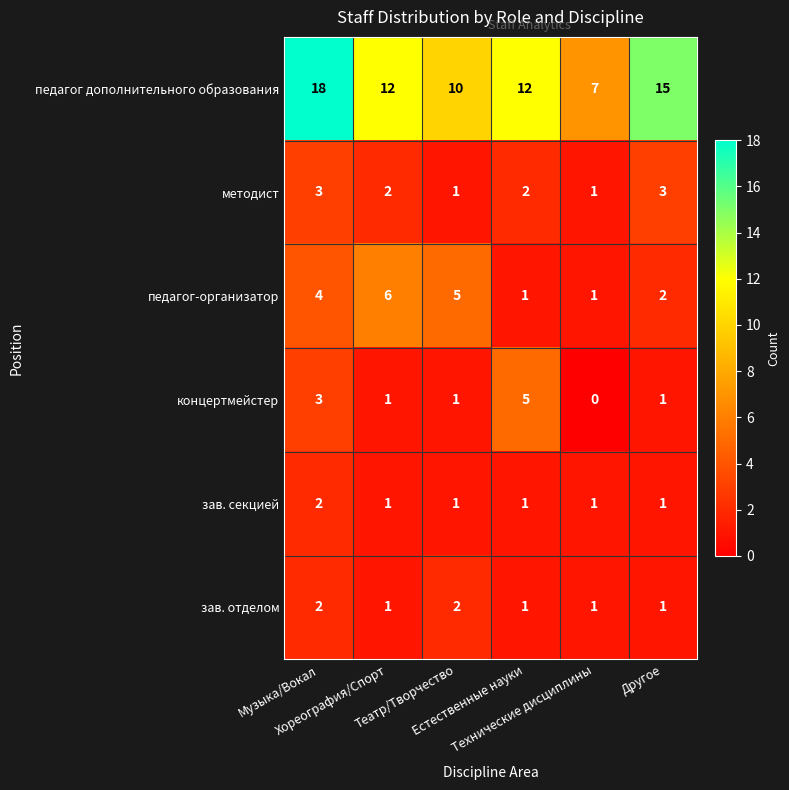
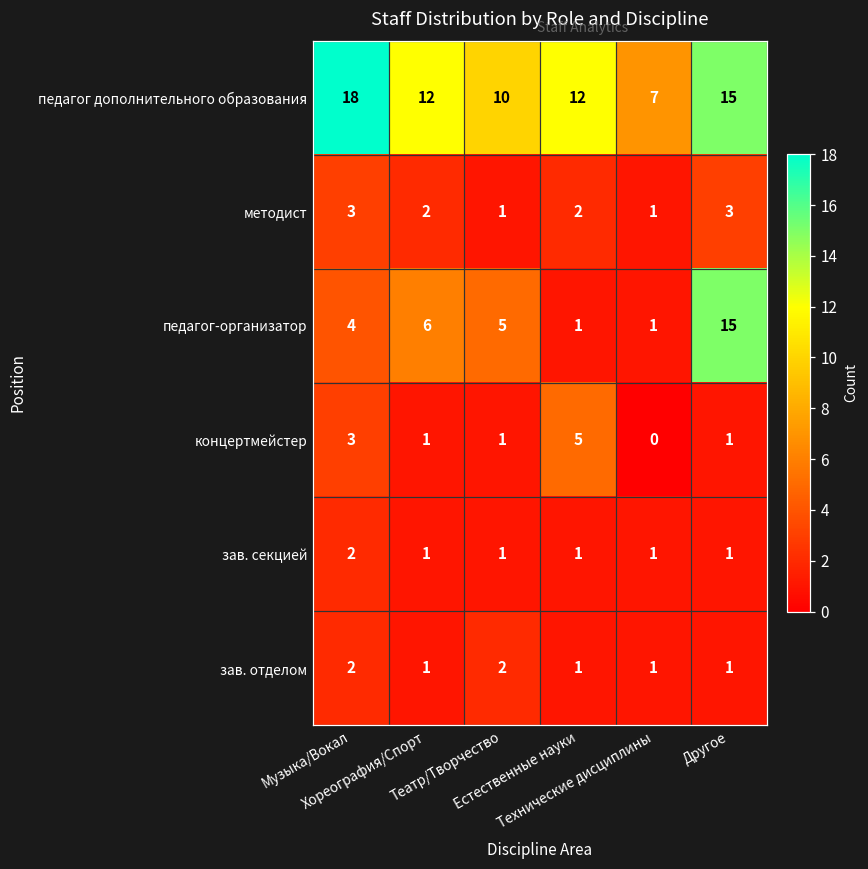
педагог-организатор, Другое: 2 -> 15
